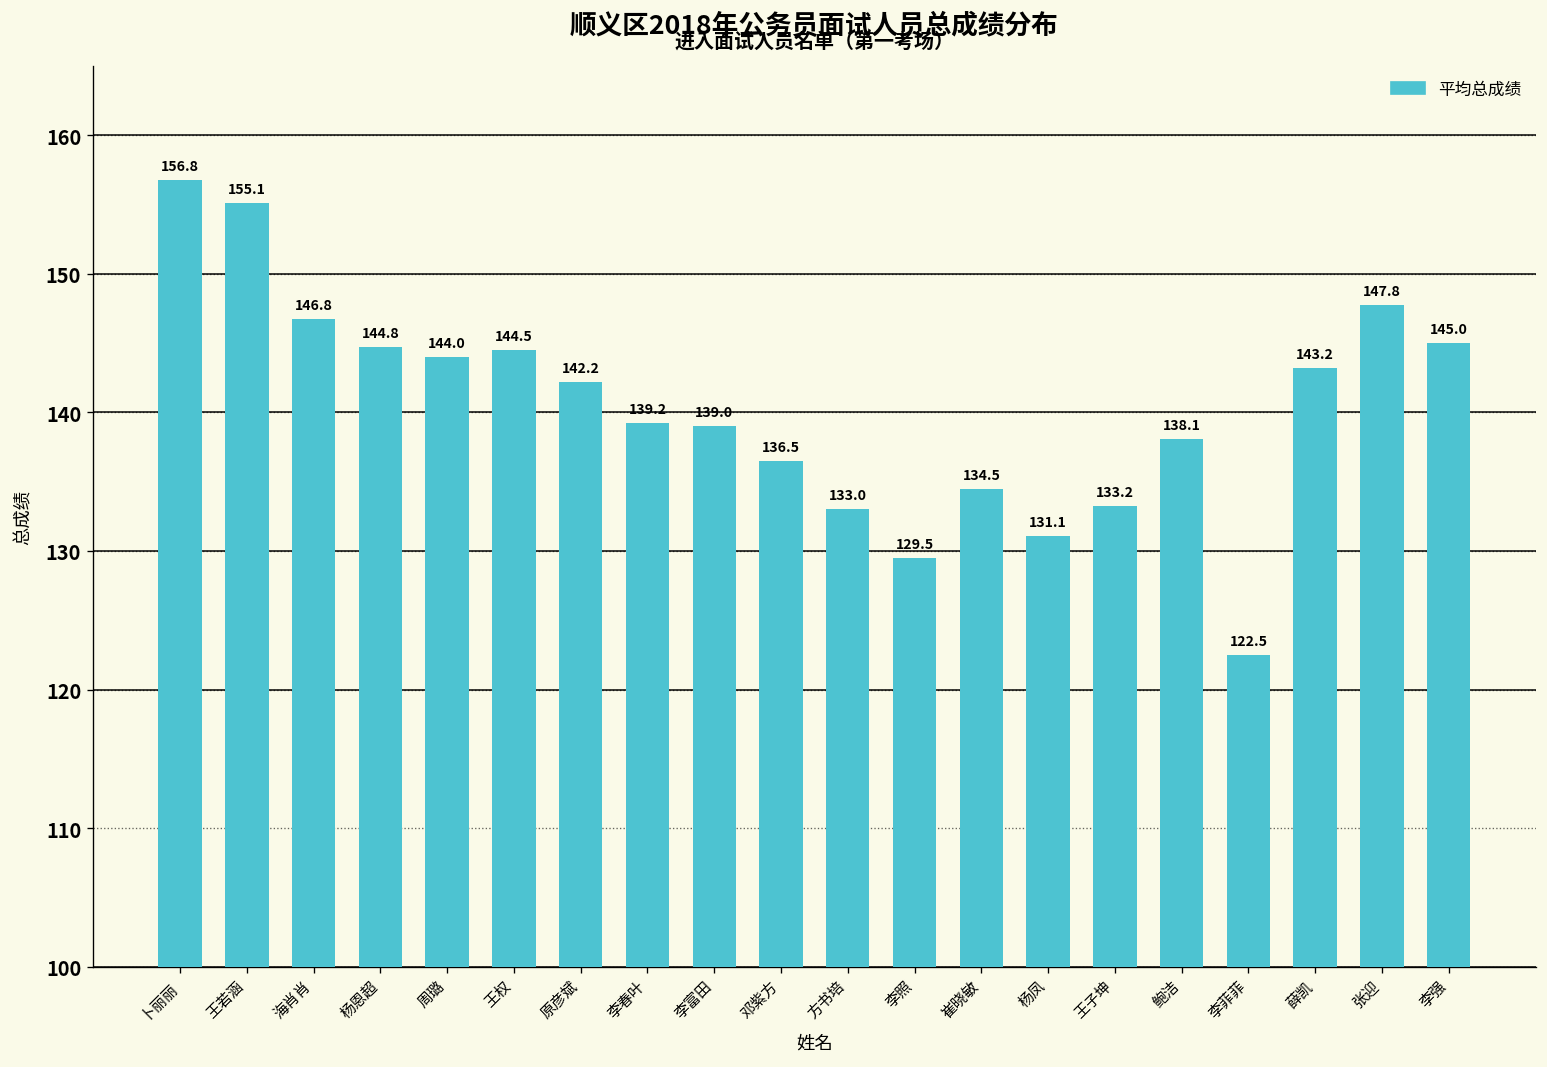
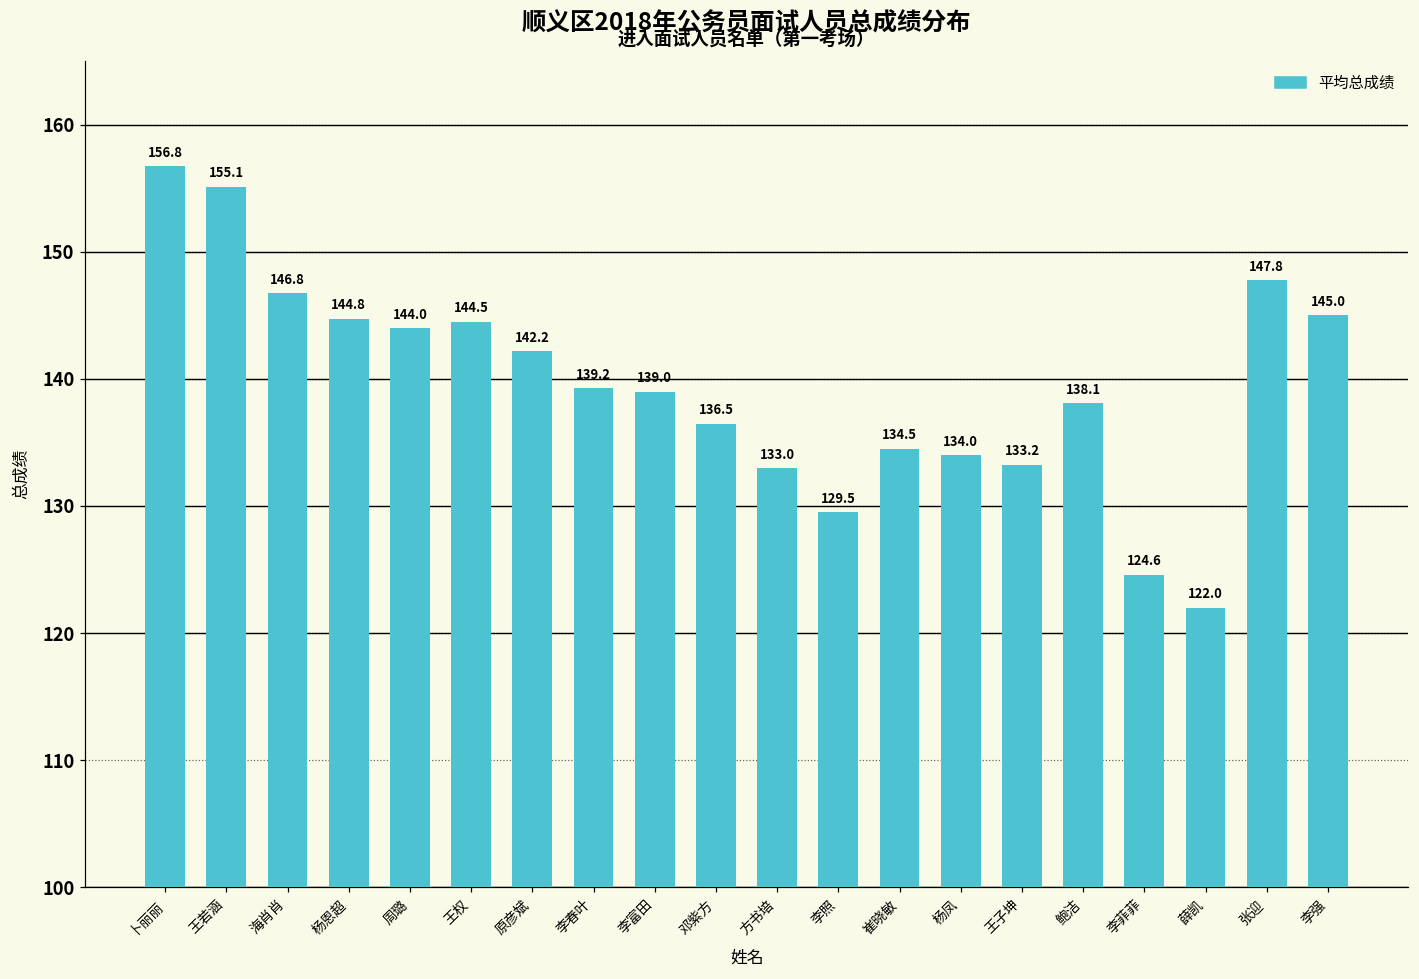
杨凤: 131.1 -> 134.0
李菲菲: 122.5 -> 124.6
薛凯: 143.2 -> 122.0
